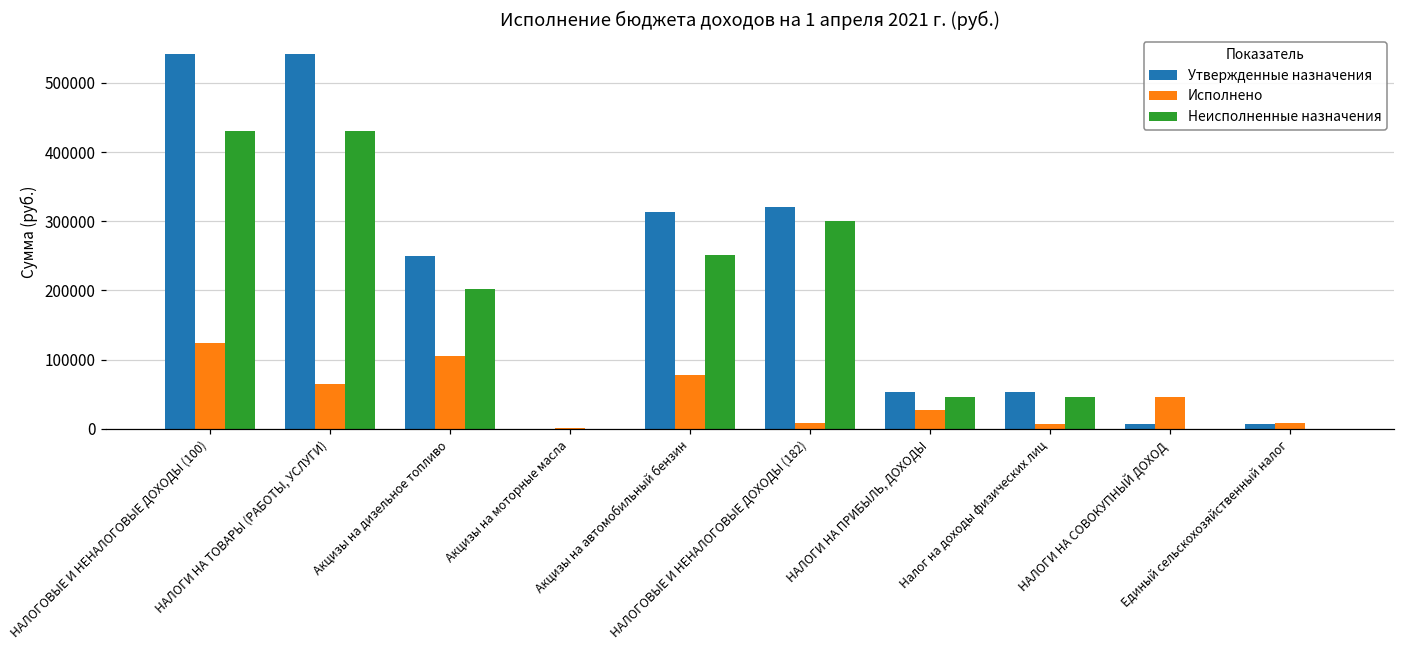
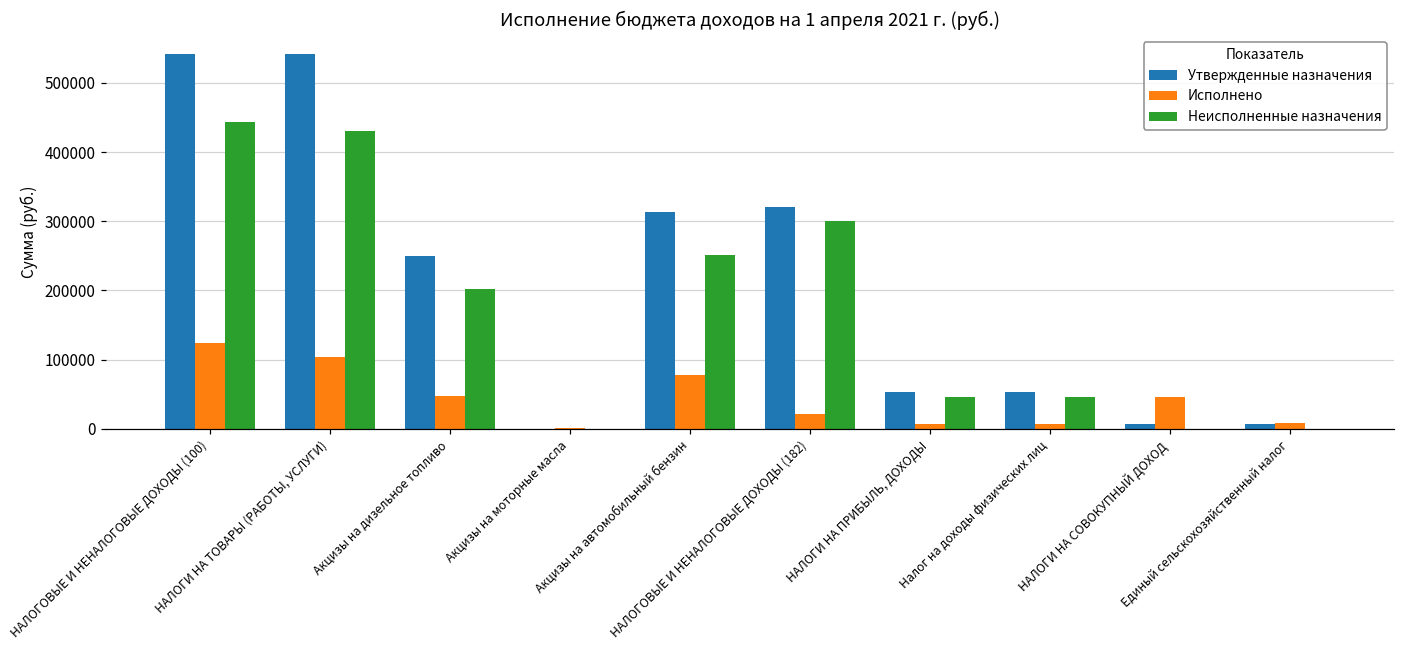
Неисполненные назначения, НАЛОГОВЫЕ И НЕНАЛОГОВЫЕ ДОХОДЫ (100): 430000 -> 440000
Исполнено, НАЛОГИ НА ТОВАРЫ (РАБОТЫ, УСЛУГИ): 70000 -> 100000
Исполнено, Акцизы на дизельное топливо: 100000 -> 50000
Исполнено, НАЛОГОВЫЕ И НЕНАЛОГОВЫЕ ДОХОДЫ (182): 10000 -> 20000
Исполнено, НАЛОГИ НА ПРИБЫЛЬ, ДОХОДЫ: 30000 -> 10000
